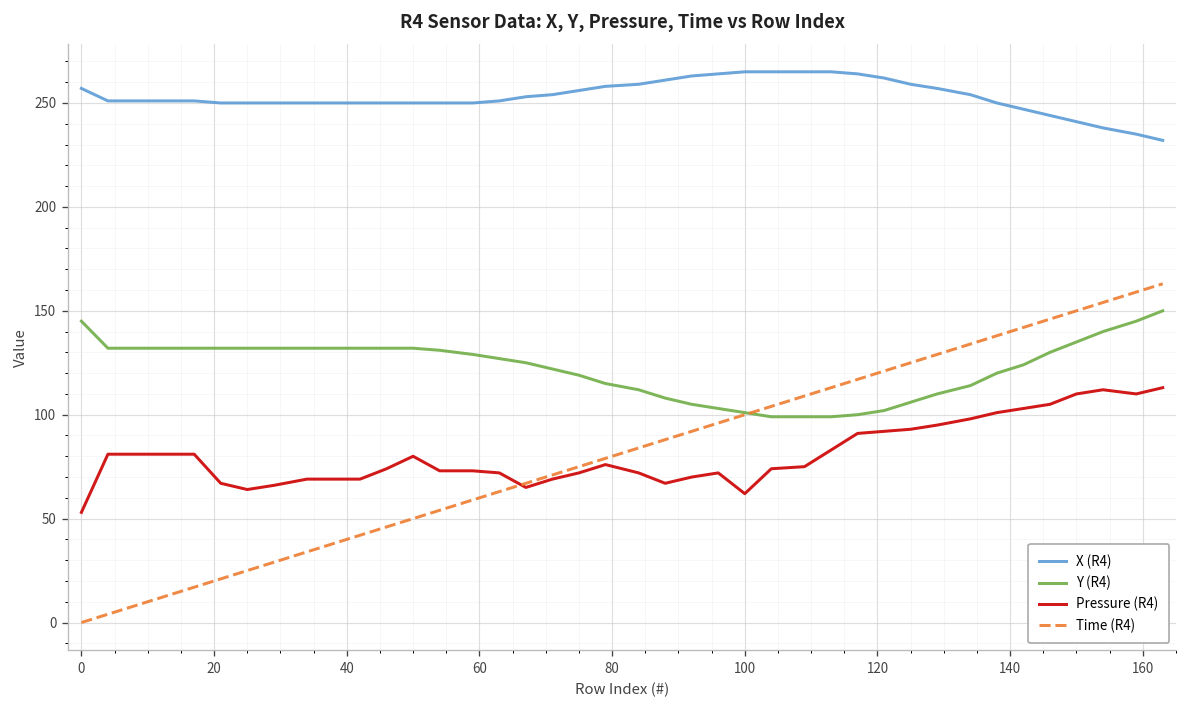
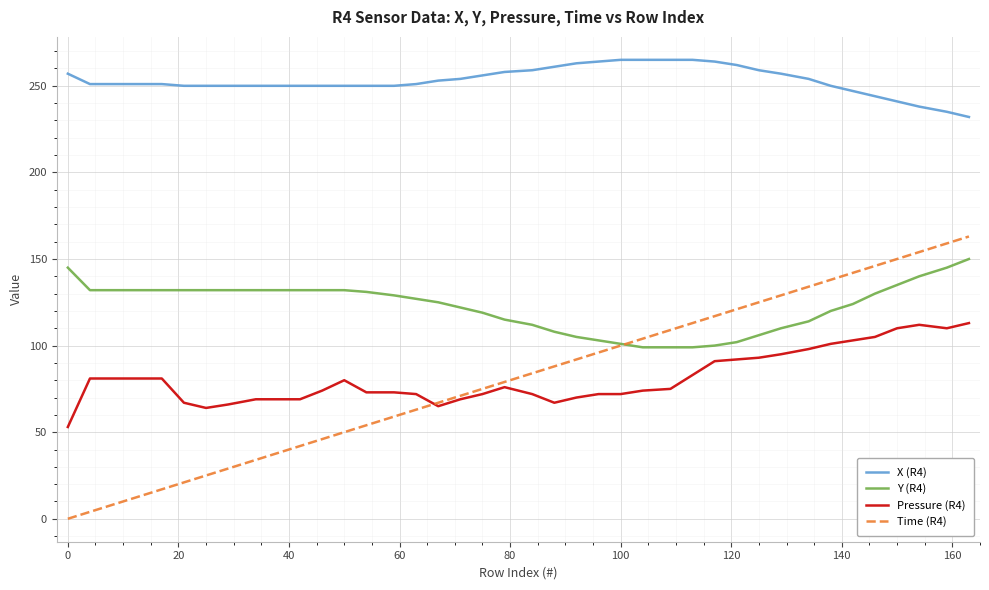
Pressure (R4), 100: 62 -> 72
